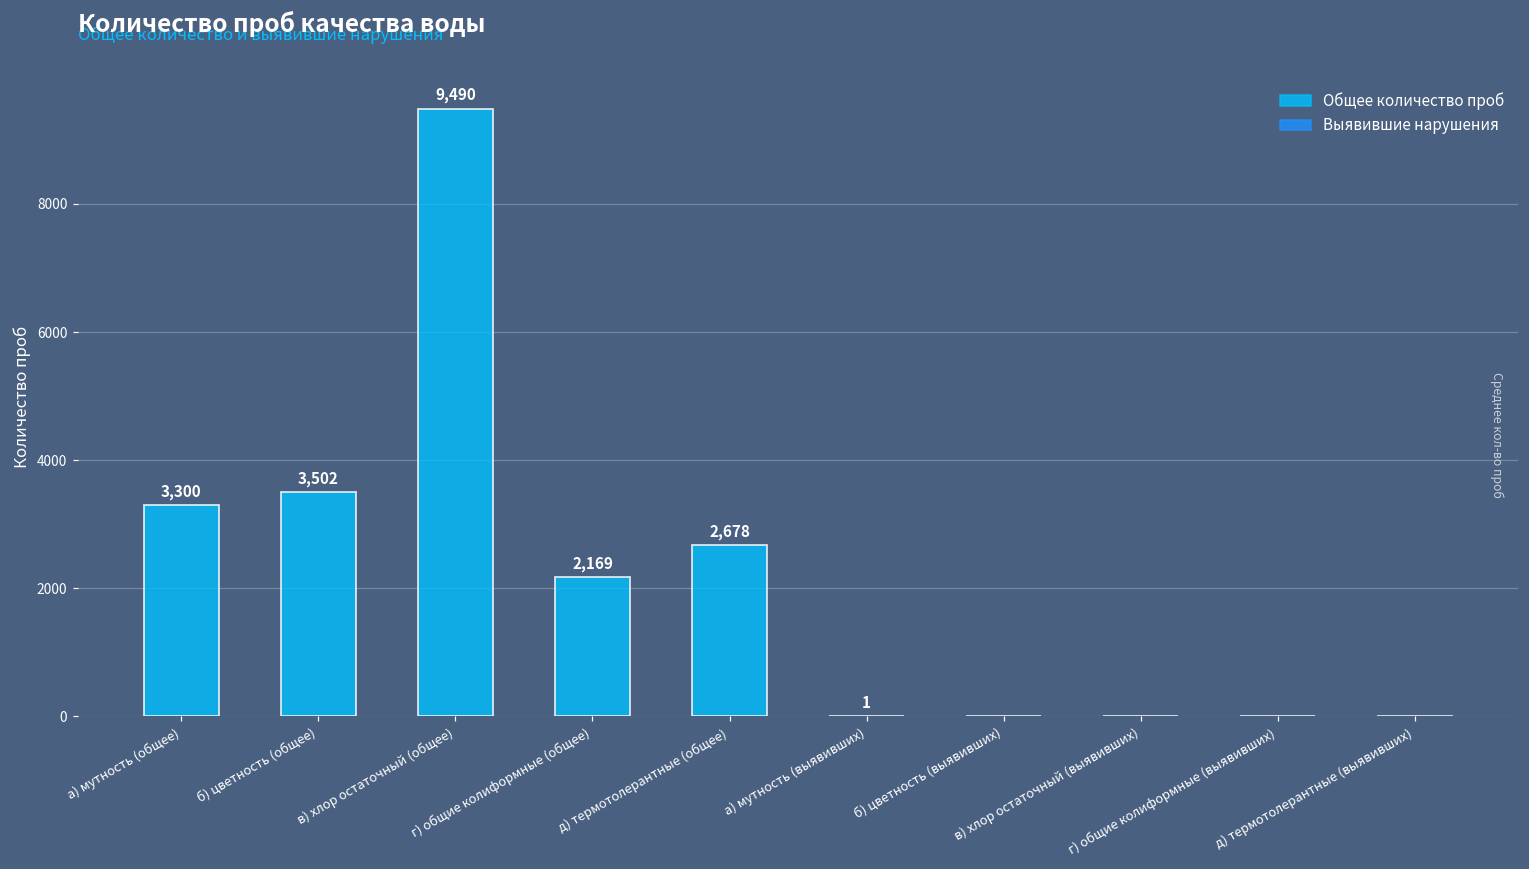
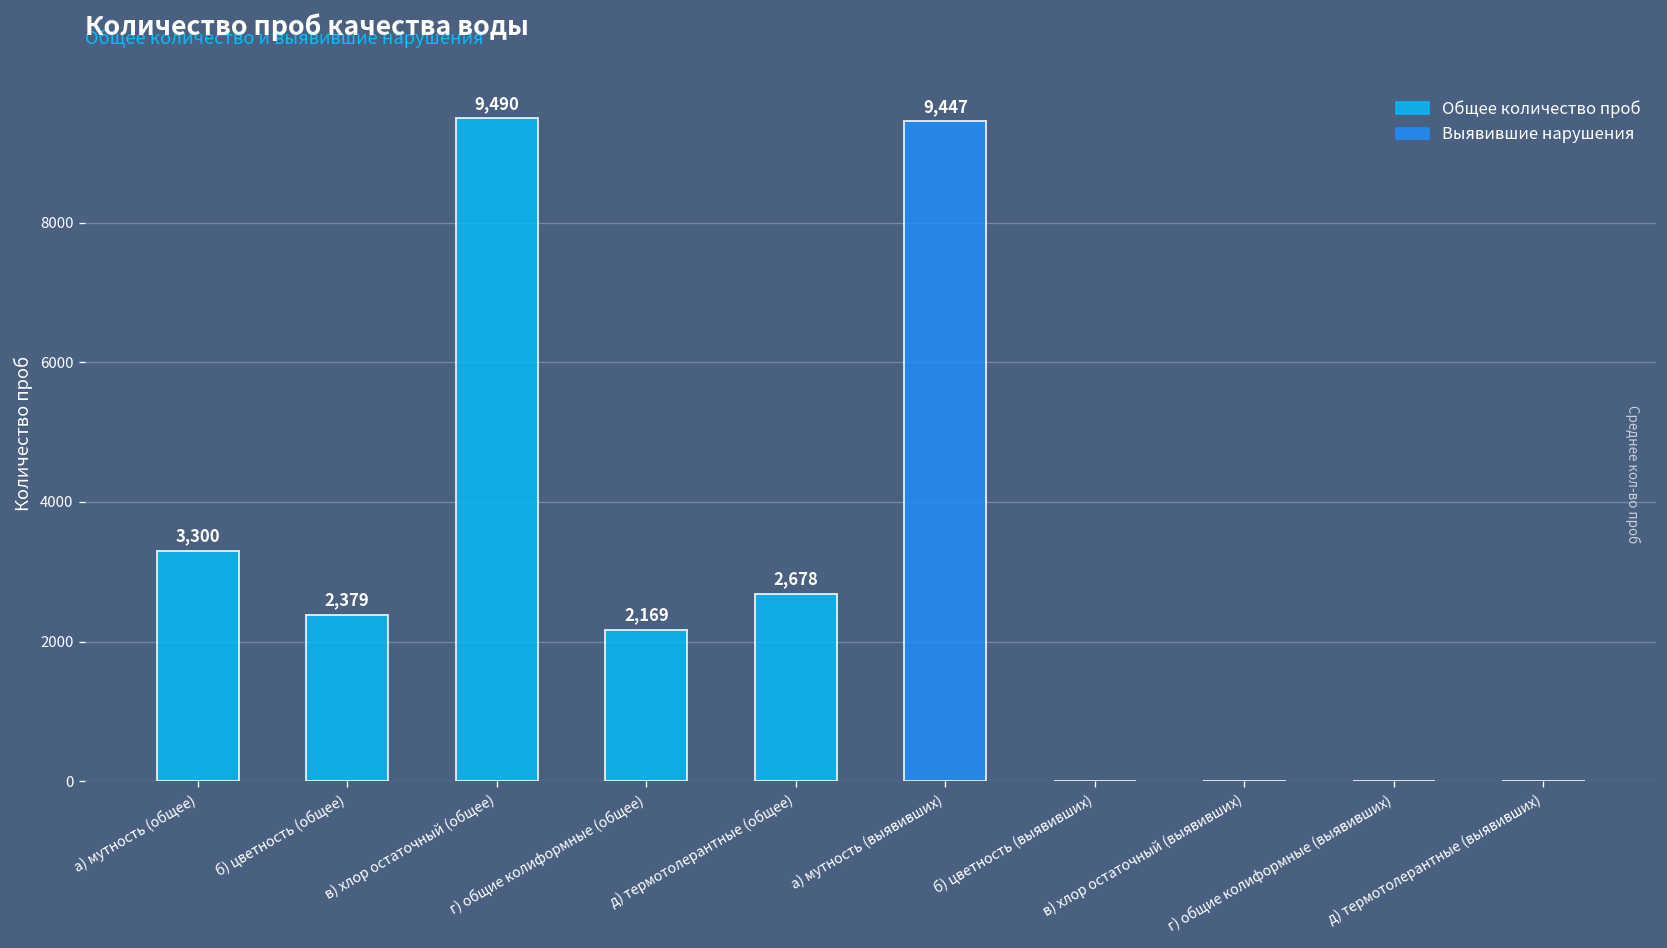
б) цветность (общее): 3,502 -> 2,379
а) мутность (выявивших): 1 -> 9,447
